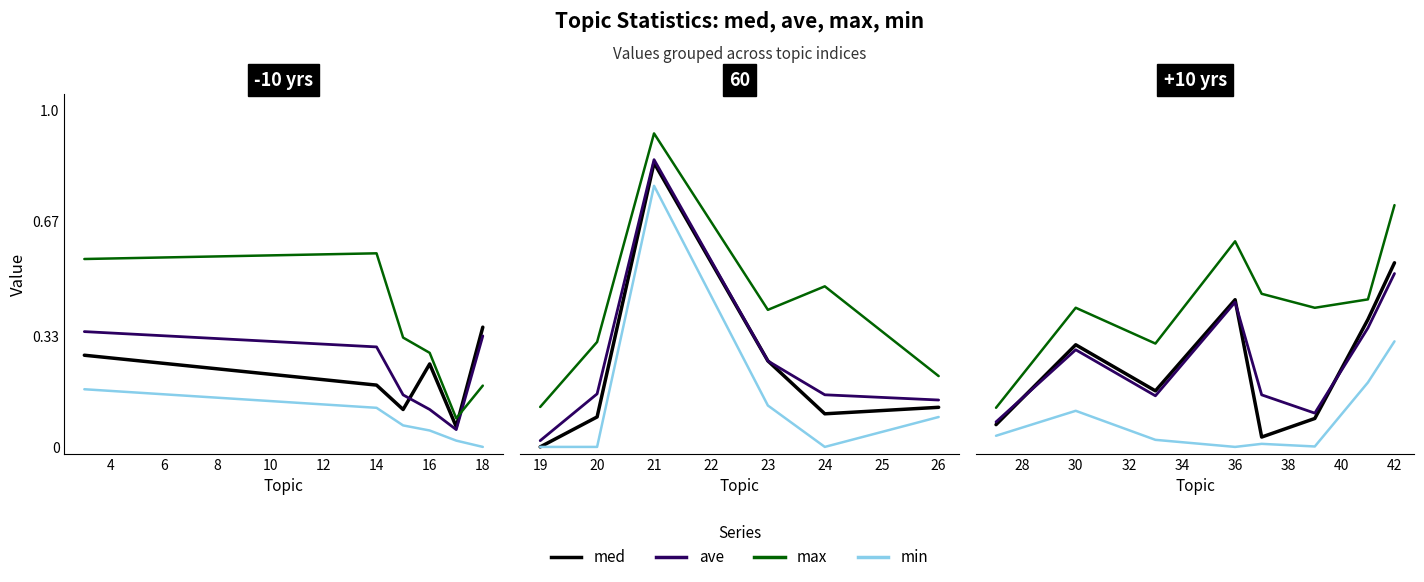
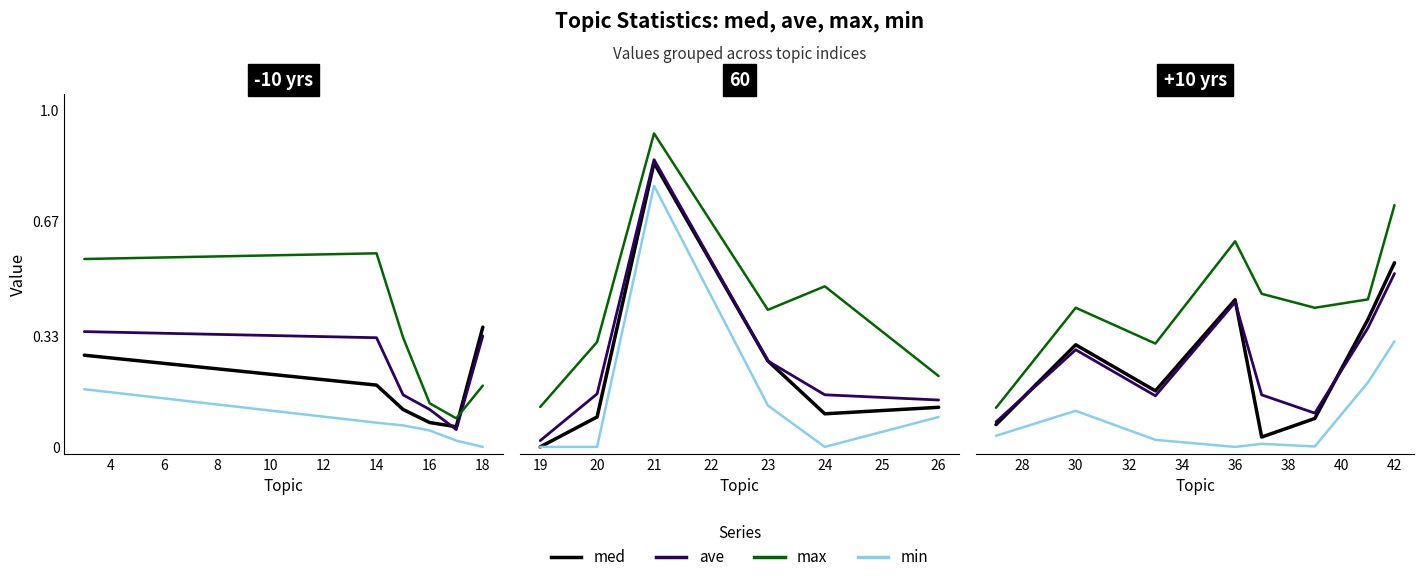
-10 yrs, ave, 14: 0.30 -> 0.32
-10 yrs, min, 14: 0.12 -> 0.07
-10 yrs, med, 16: 0.25 -> 0.07
-10 yrs, max, 16: 0.28 -> 0.13
